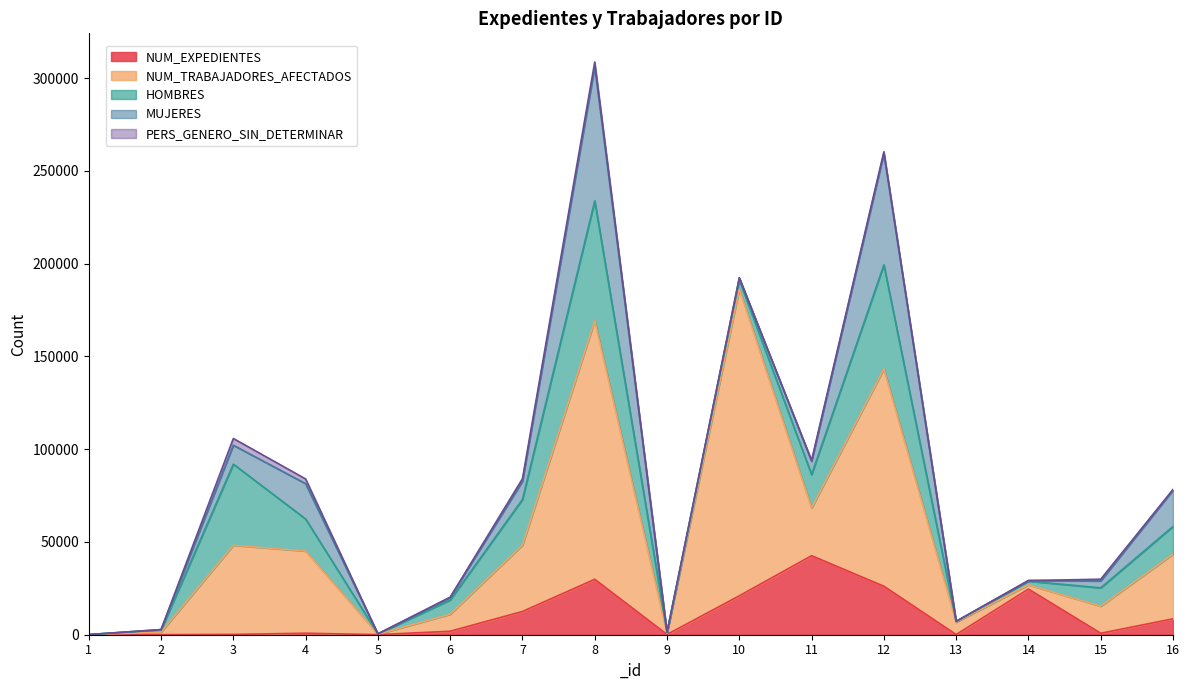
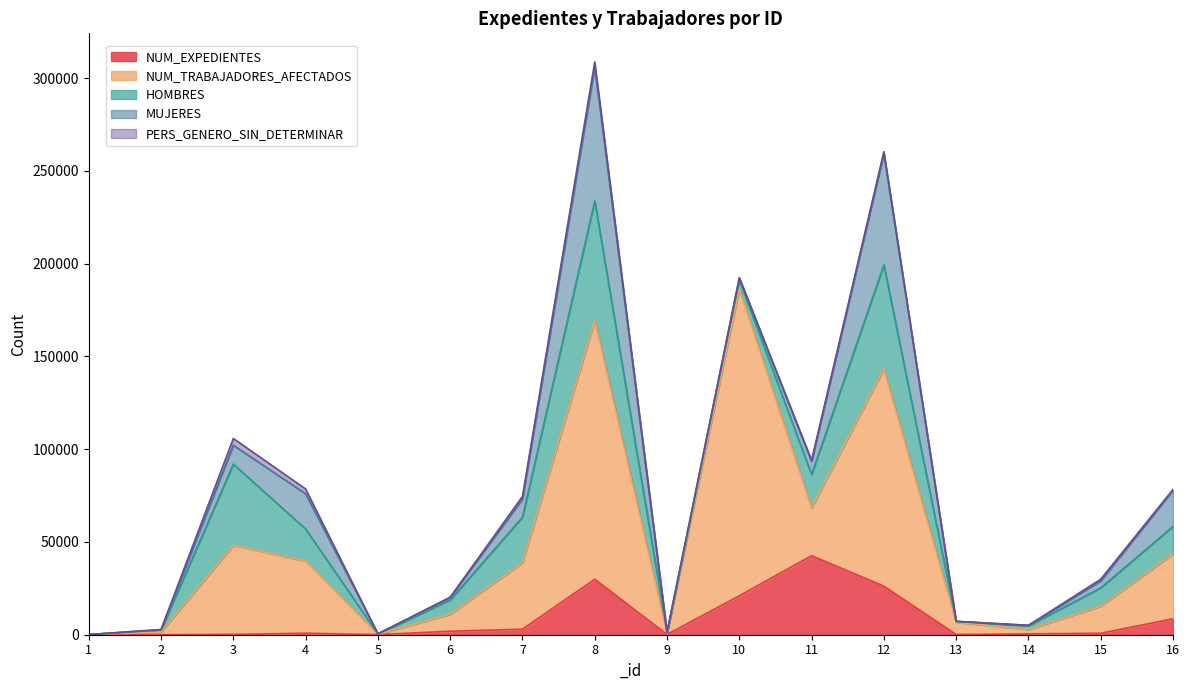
NUM_TRABAJADORES_AFECTADOS, 4: 44000 -> 39000
NUM_EXPEDIENTES, 7: 13000 -> 3000
NUM_EXPEDIENTES, 14: 25000 -> 0
